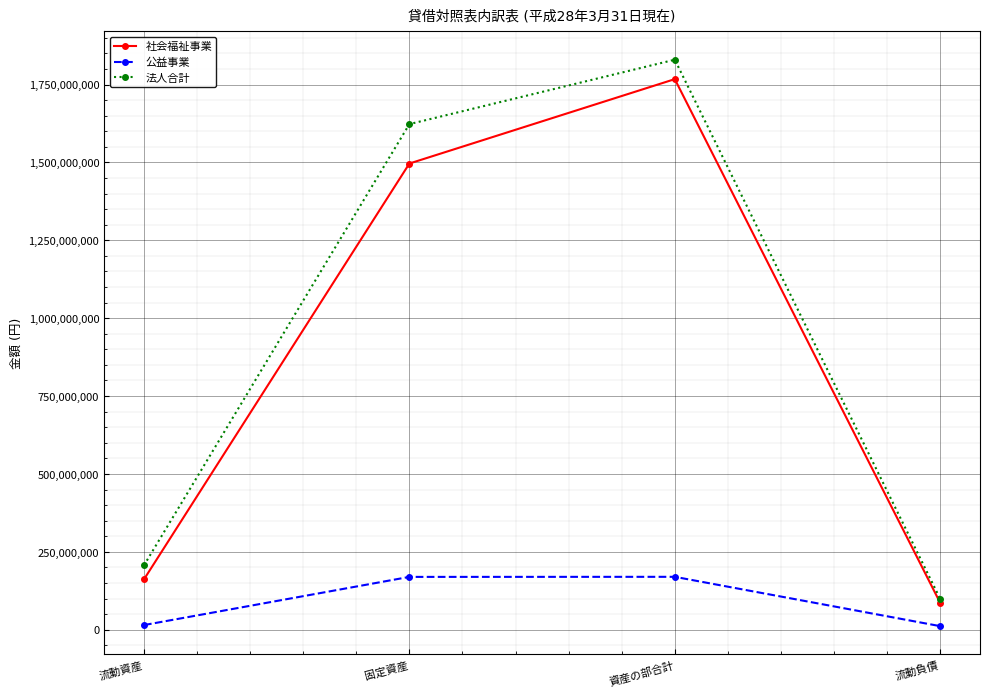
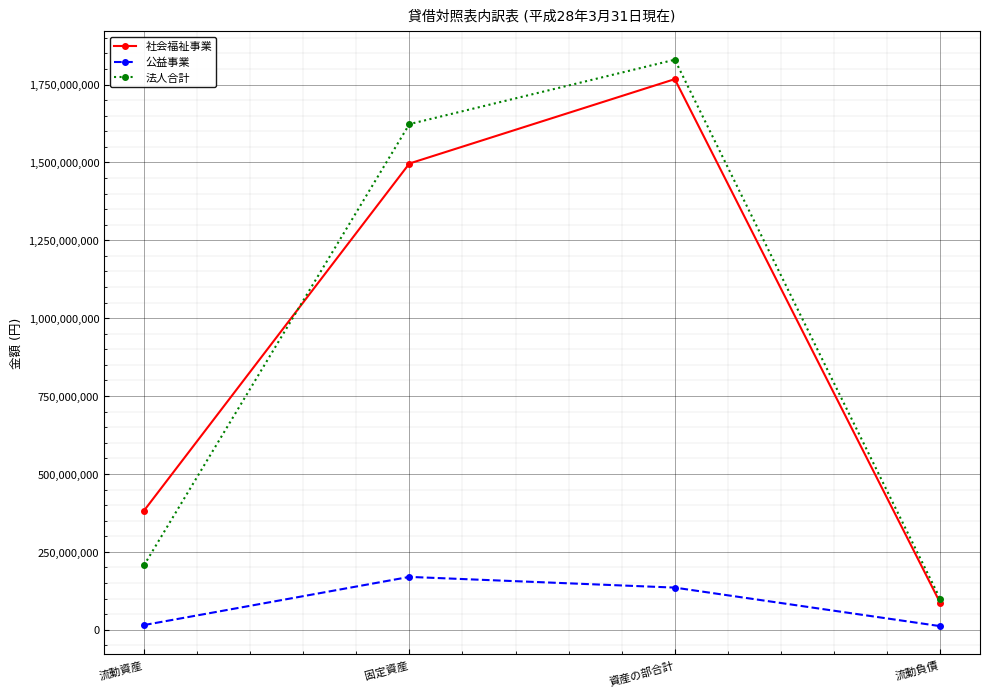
社会福祉事業, 流動資産: 160,000,000 -> 380,000,000
公益事業, 資産の部合計: 170,000,000 -> 140,000,000
